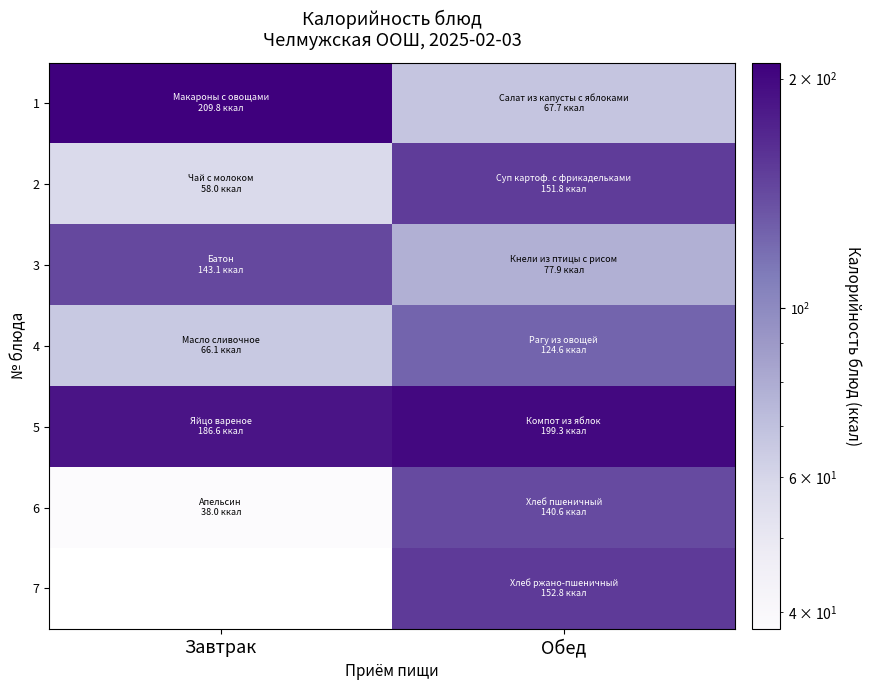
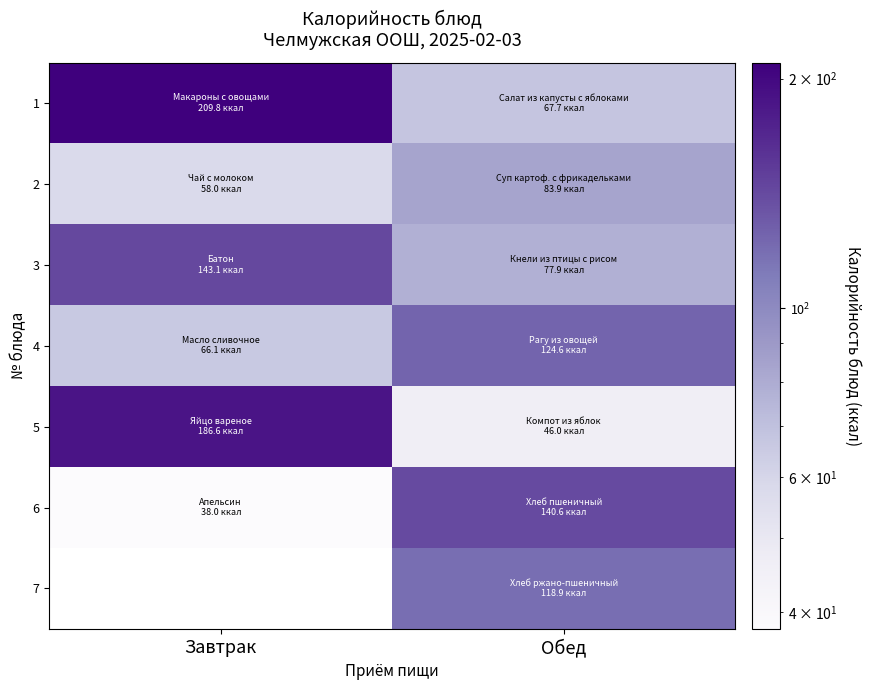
2, Обед: 151.8 -> 83.9
5, Обед: 199.3 -> 46.0
7, Обед: 152.8 -> 118.9
